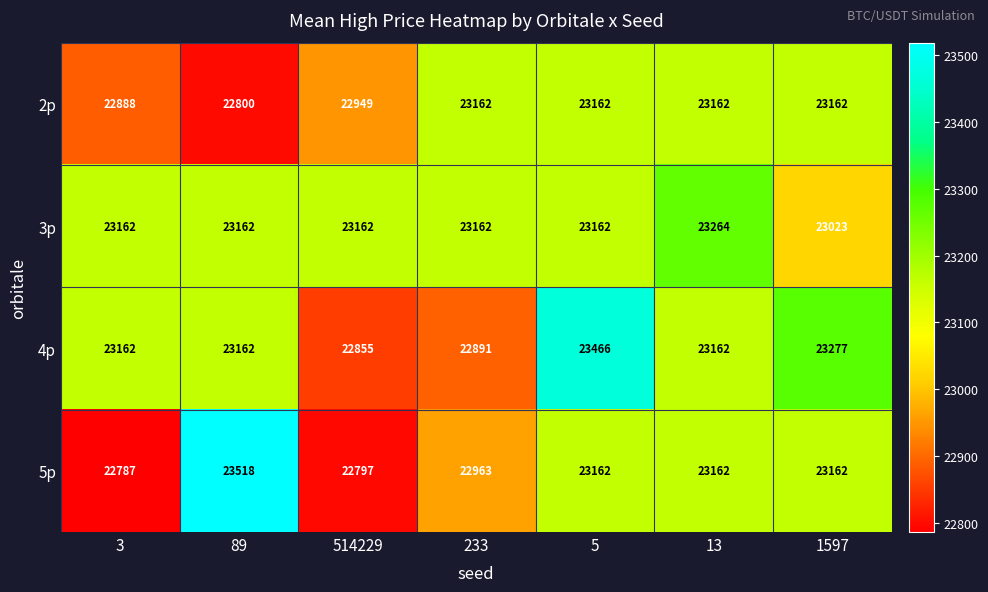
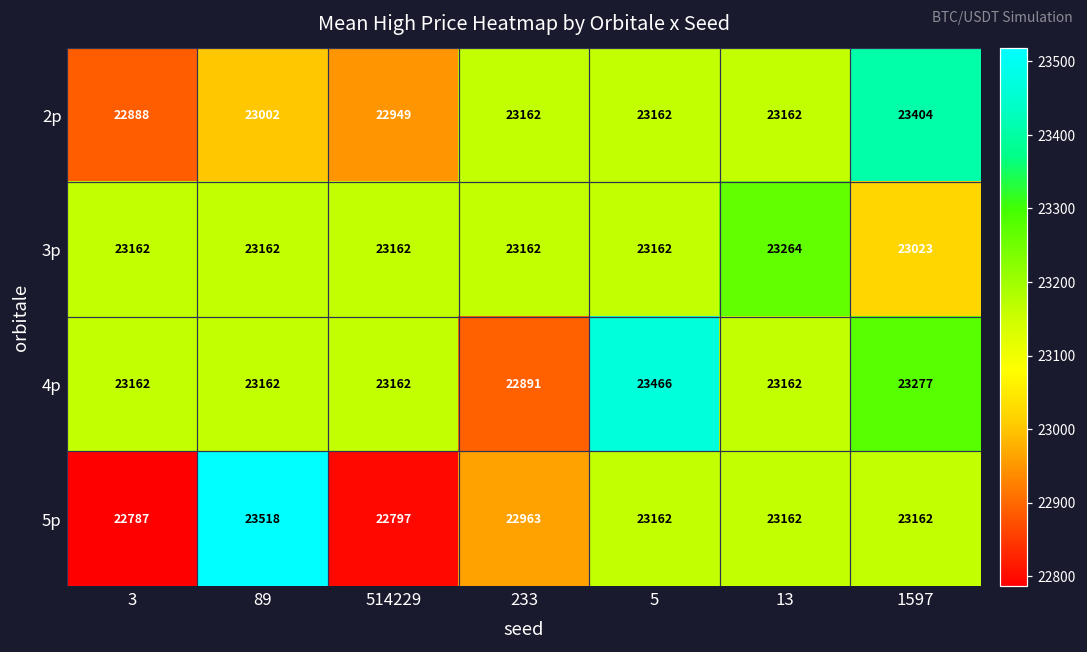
2p, 89: 22800 -> 23002
2p, 1597: 23162 -> 23404
4p, 514229: 22855 -> 23162
